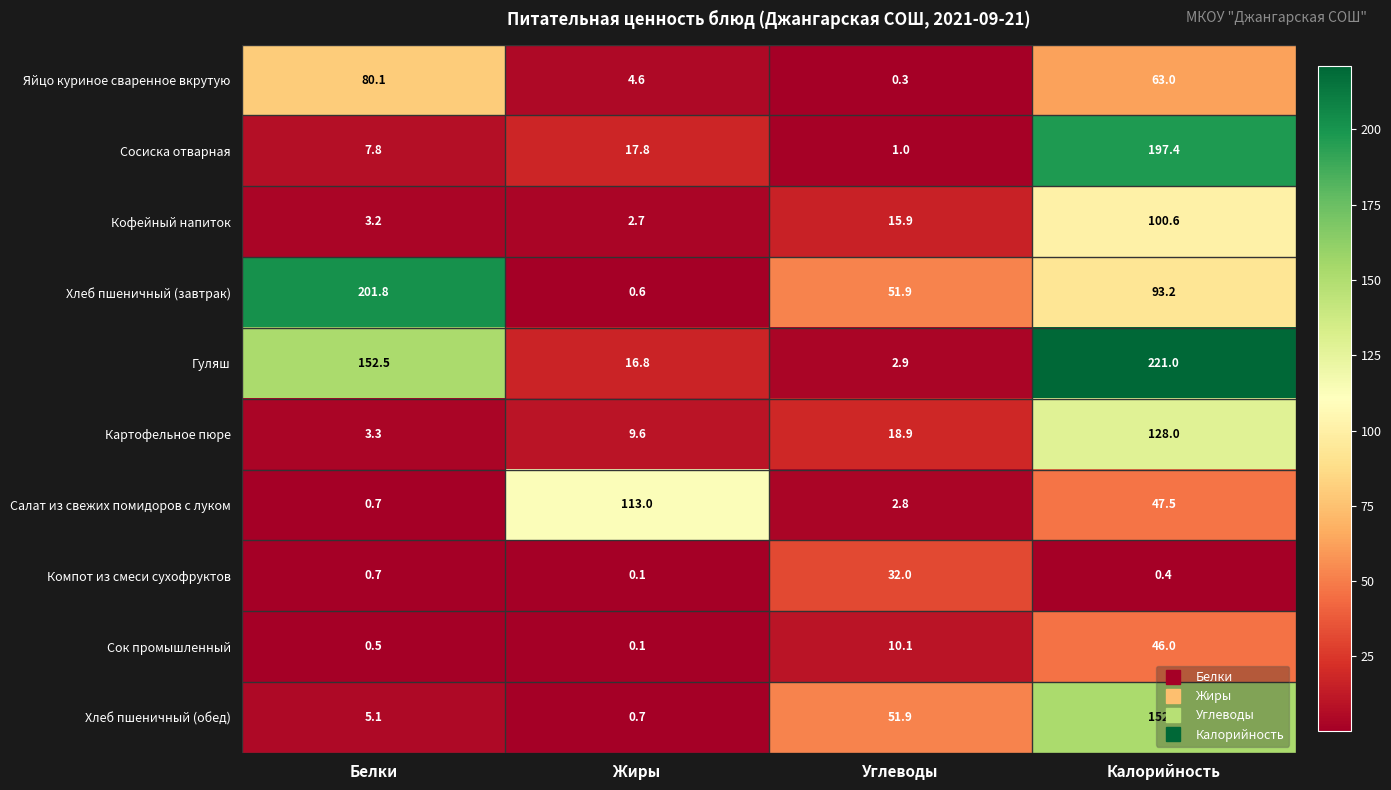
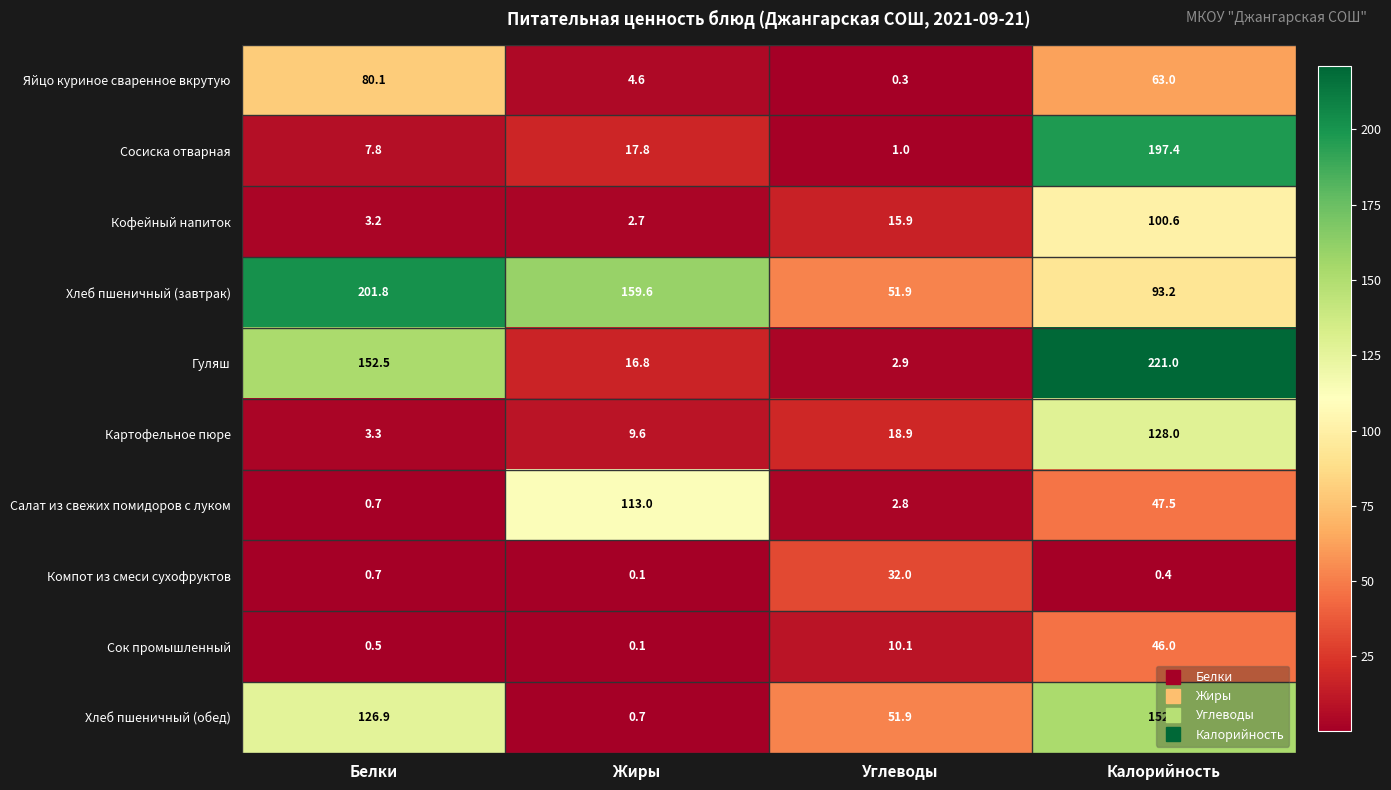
Хлеб пшеничный (завтрак), Жиры: 0.6 -> 159.6
Хлеб пшеничный (обед), Белки: 5.1 -> 126.9
